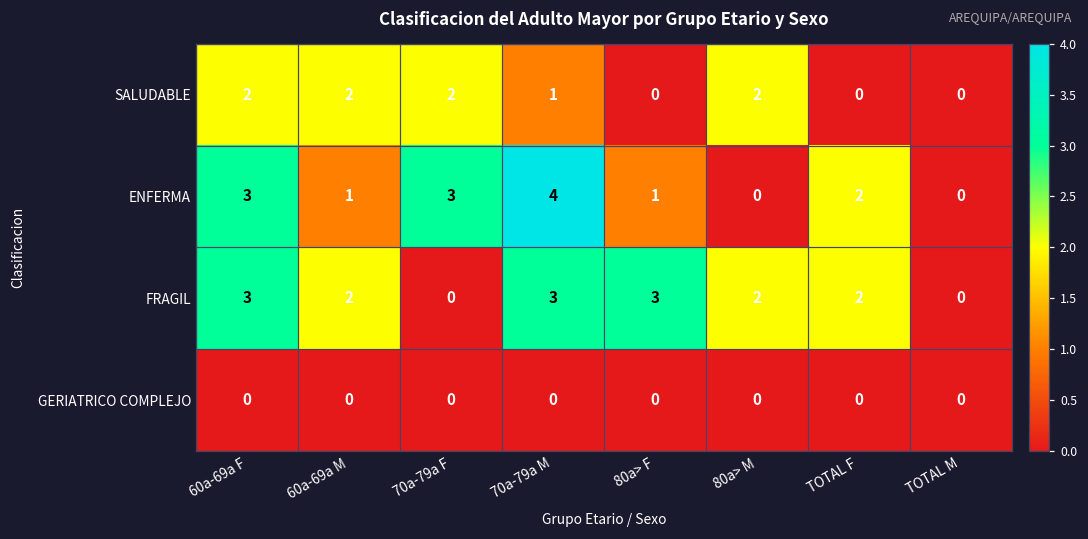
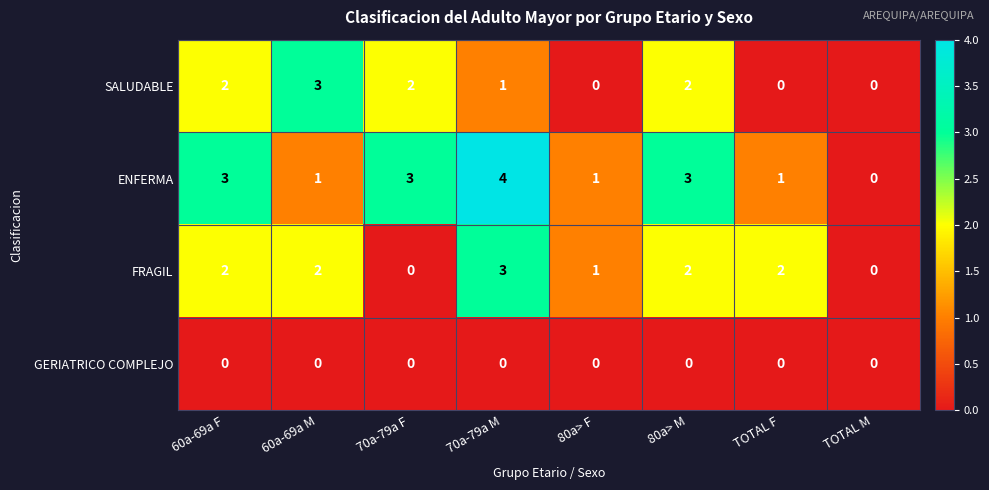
SALUDABLE, 60a-69a M: 2 -> 3
ENFERMA, 80a> M: 0 -> 3
ENFERMA, TOTAL F: 2 -> 1
FRAGIL, 60a-69a F: 3 -> 2
FRAGIL, 80a> F: 3 -> 1
